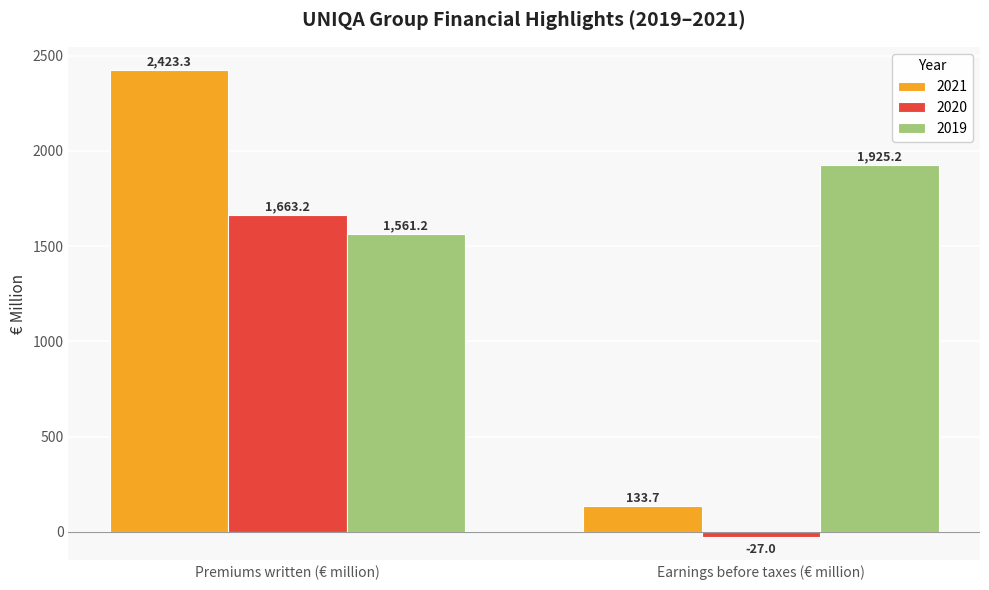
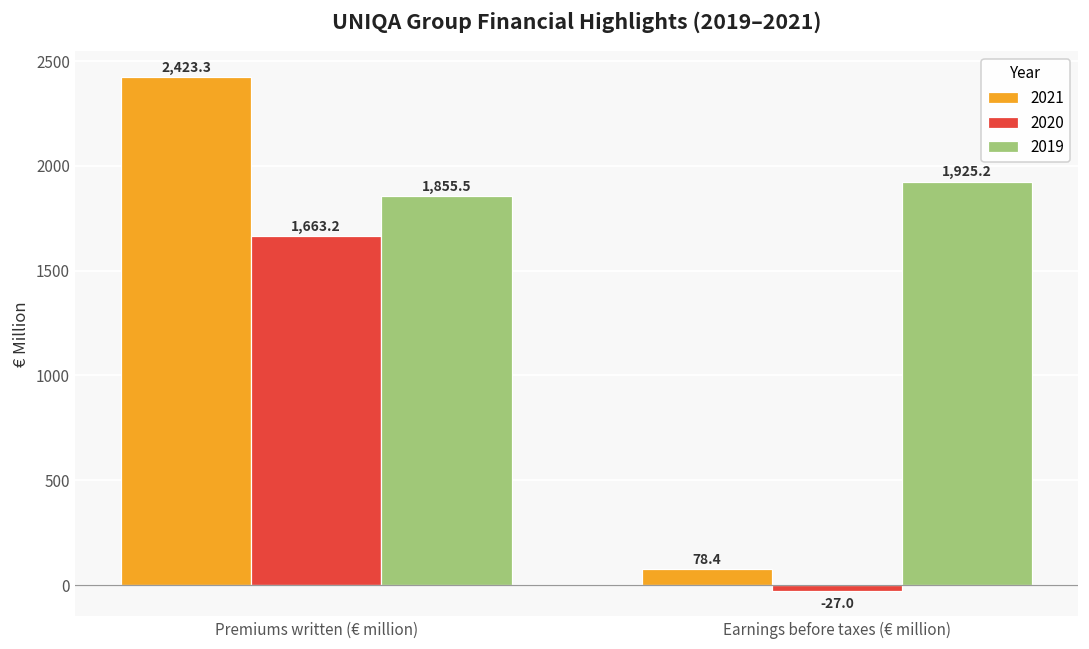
2019, Premiums written (€ million): 1,561.2 -> 1,855.5
2021, Earnings before taxes (€ million): 133.7 -> 78.4
